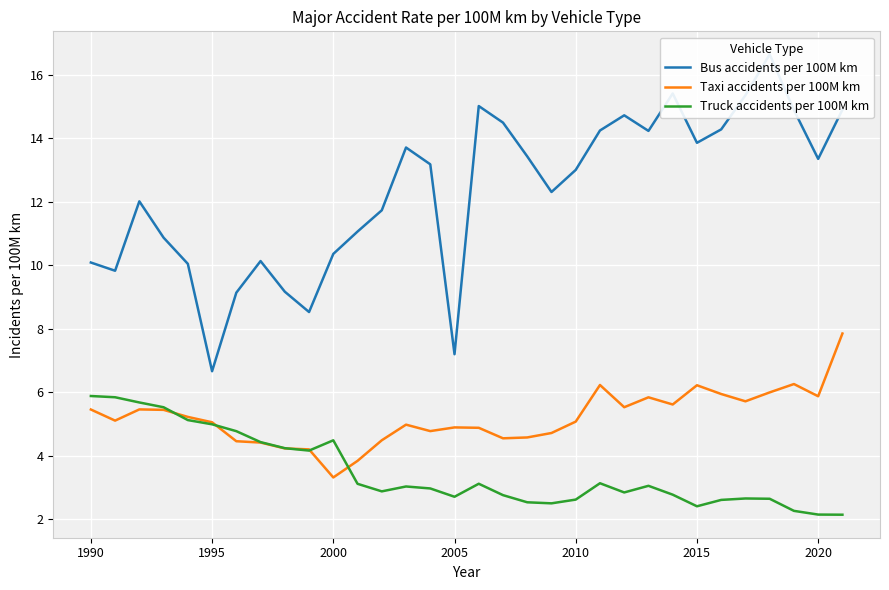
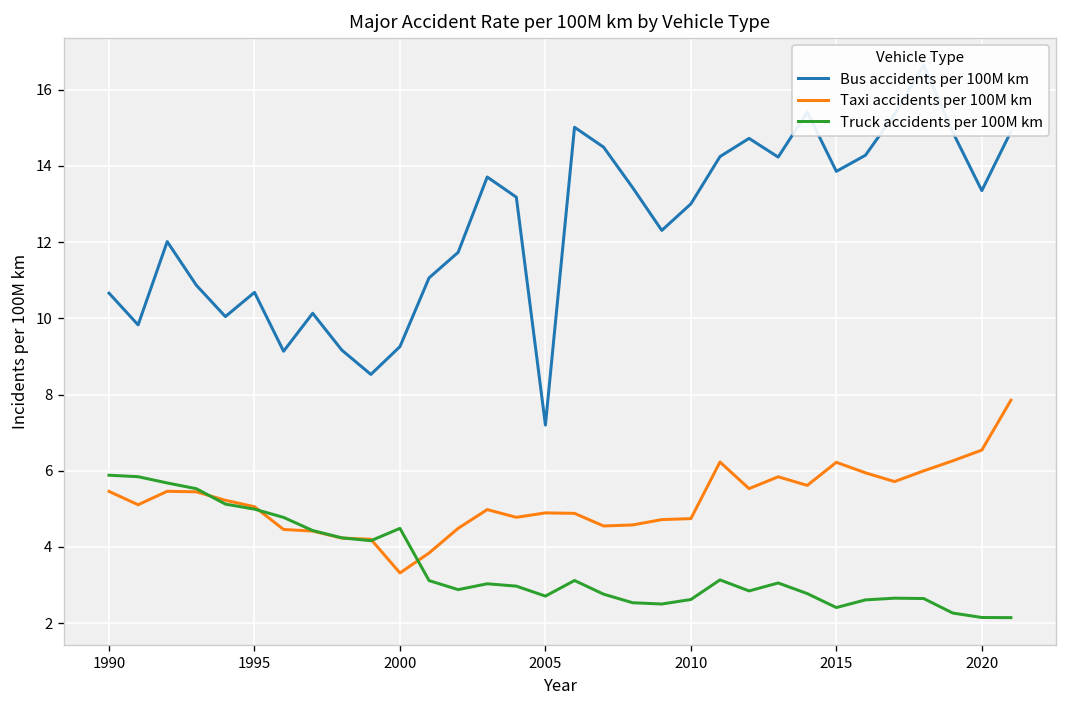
Bus accidents per 100M km, 1990: 10.1 -> 10.7
Bus accidents per 100M km, 1995: 6.7 -> 10.7
Bus accidents per 100M km, 2000: 10.4 -> 9.3
Taxi accidents per 100M km, 2010: 5.1 -> 4.7
Taxi accidents per 100M km, 2020: 5.9 -> 6.5
